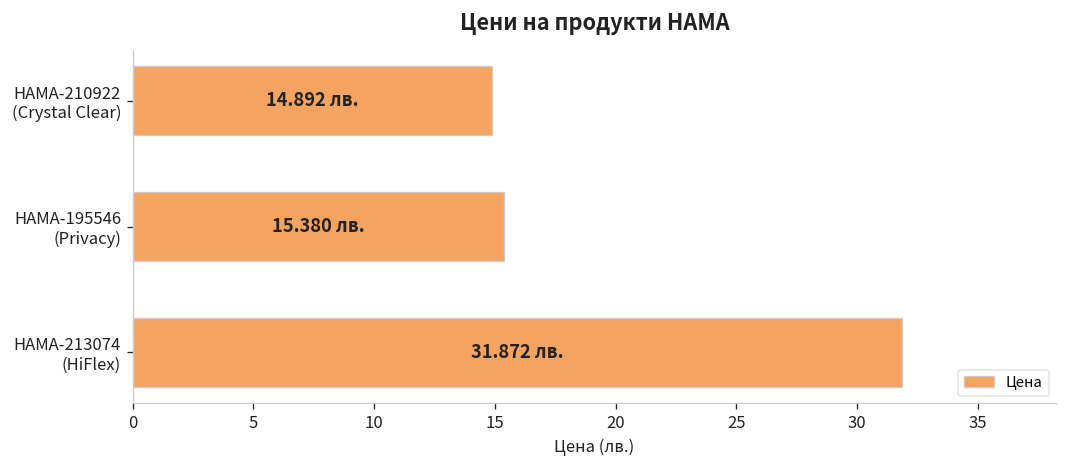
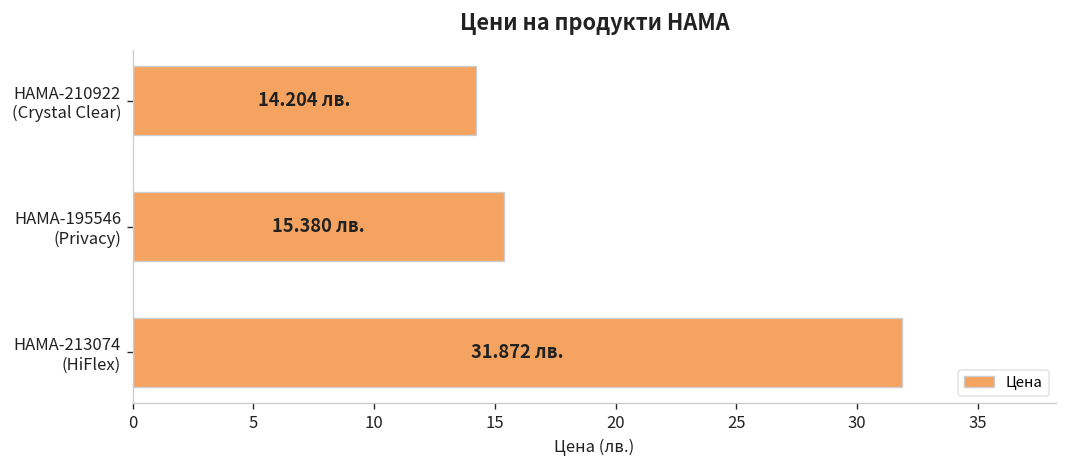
HAMA-210922 (Crystal Clear): 14.892 -> 14.204
